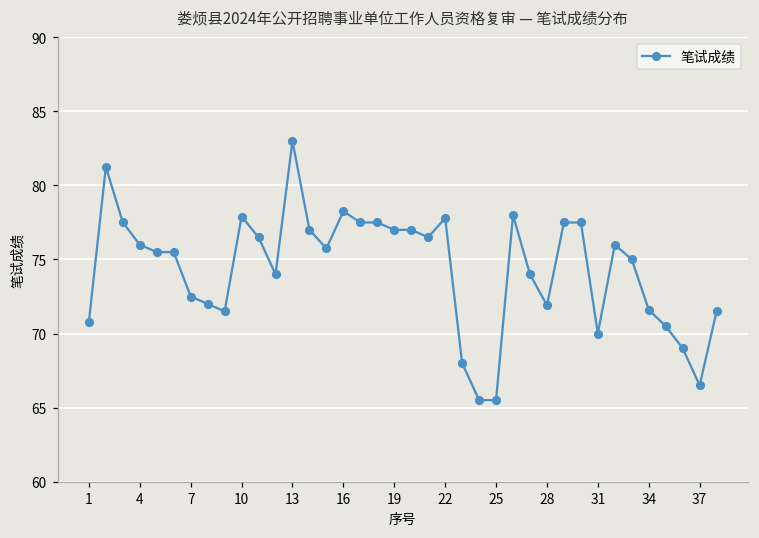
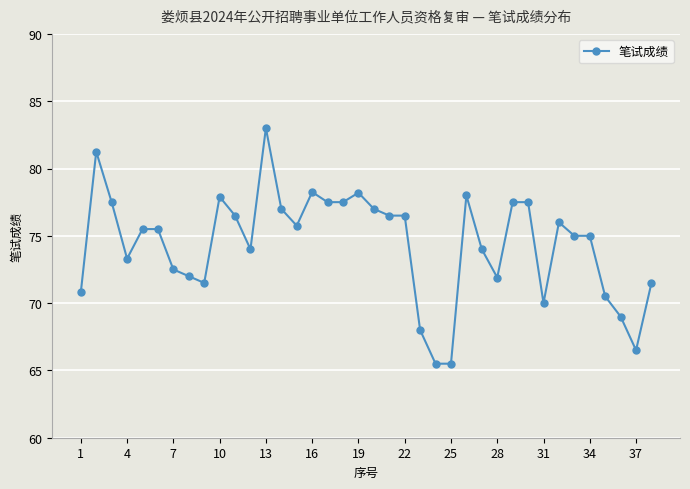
4: 76.0 -> 73.3
19: 77.0 -> 78.2
22: 77.8 -> 76.5
34: 71.6 -> 75.0
